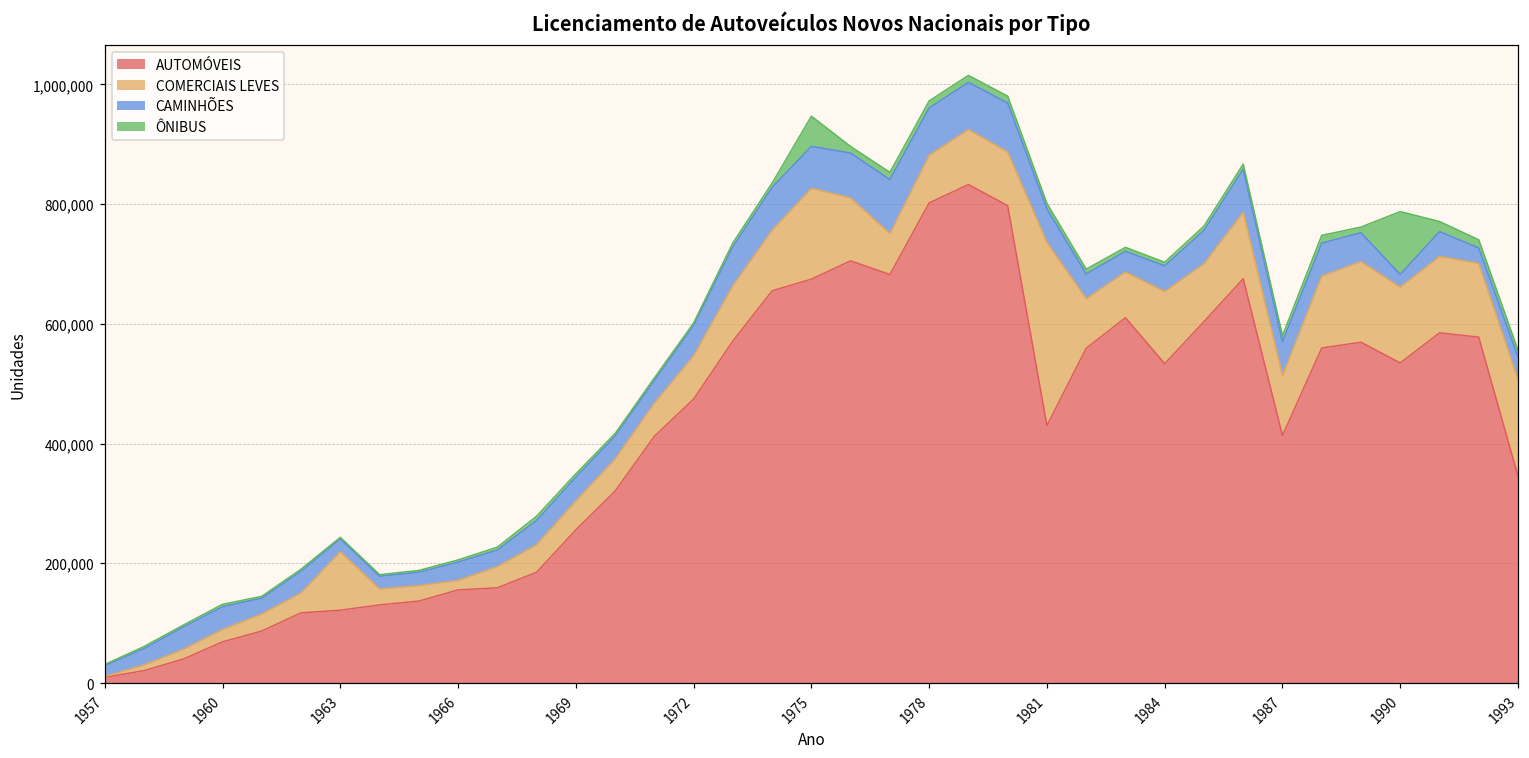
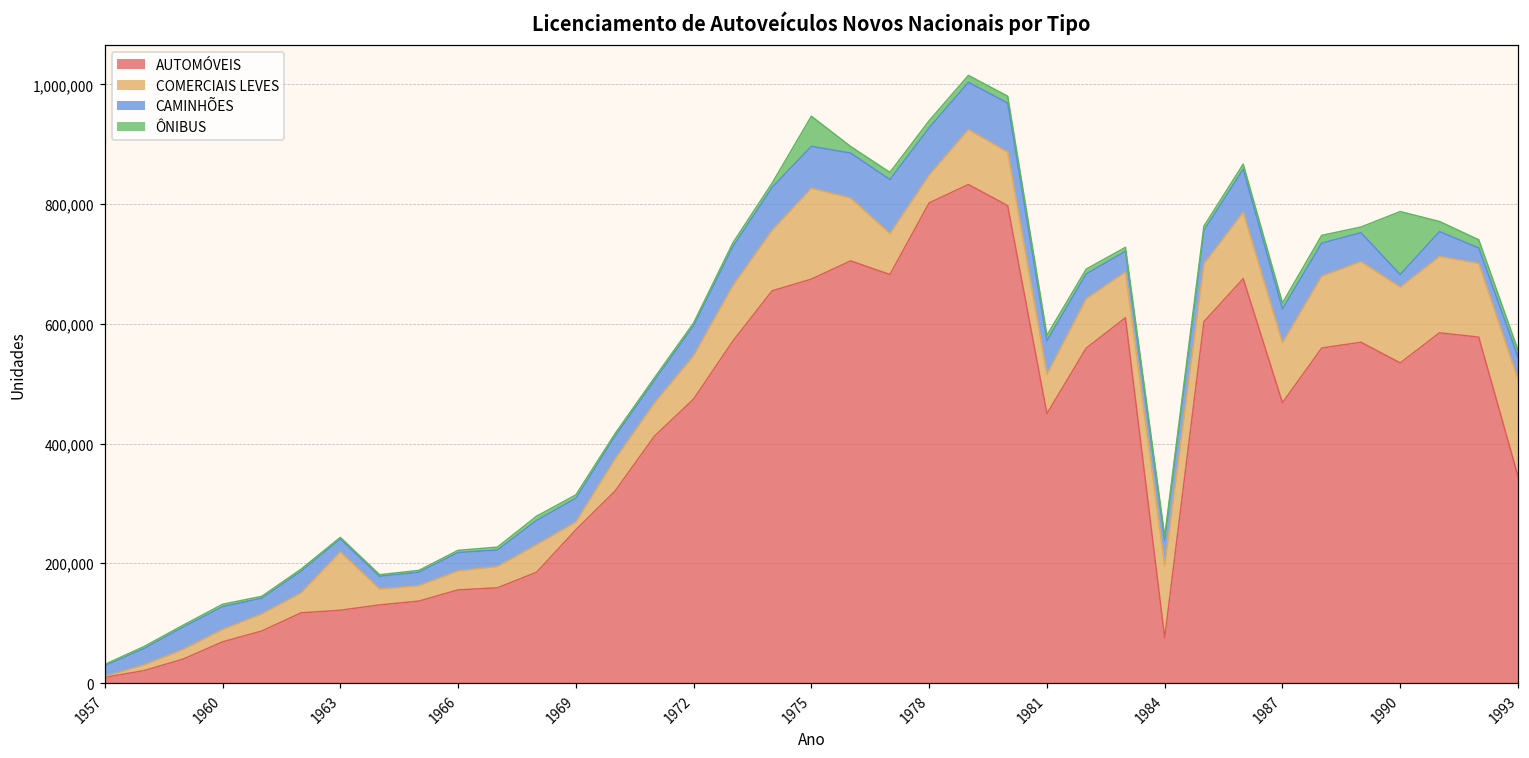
COMERCIAIS LEVES, 1966: 20,000 -> 30,000
COMERCIAIS LEVES, 1969: 50,000 -> 10,000
COMERCIAIS LEVES, 1978: 80,000 -> 50,000
AUTOMÓVEIS, 1981: 430,000 -> 450,000
COMERCIAIS LEVES, 1981: 310,000 -> 70,000
AUTOMÓVEIS, 1984: 530,000 -> 80,000
AUTOMÓVEIS, 1987: 410,000 -> 470,000
